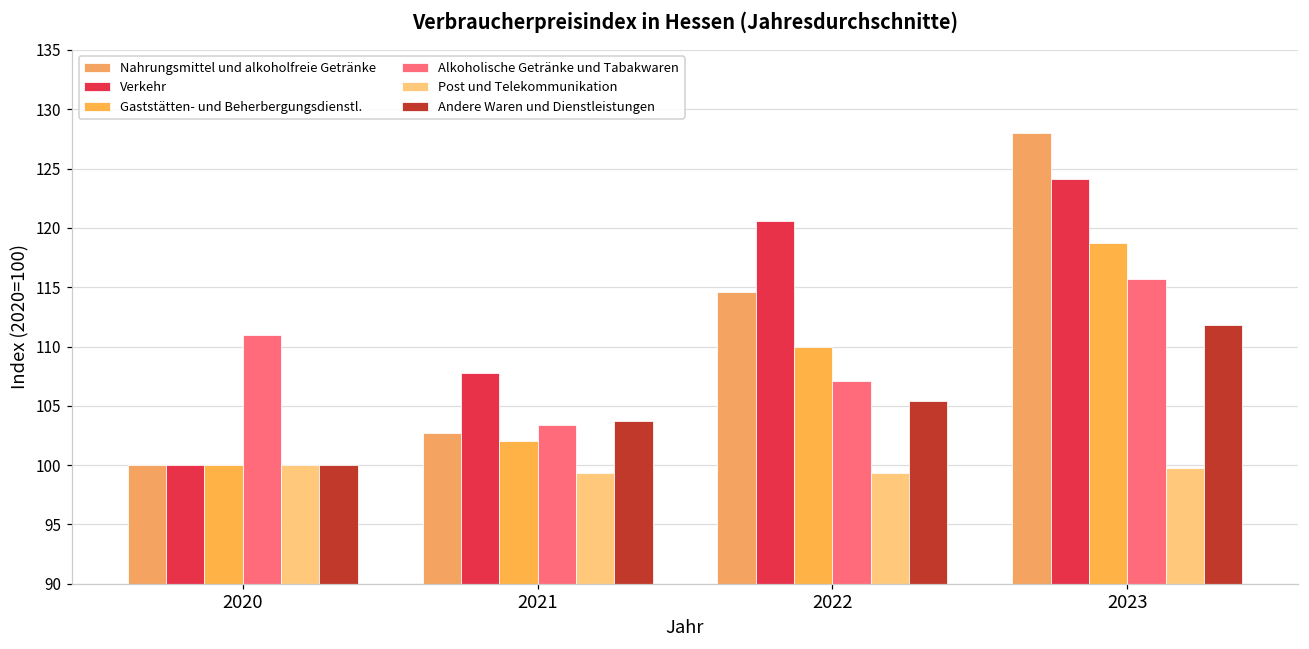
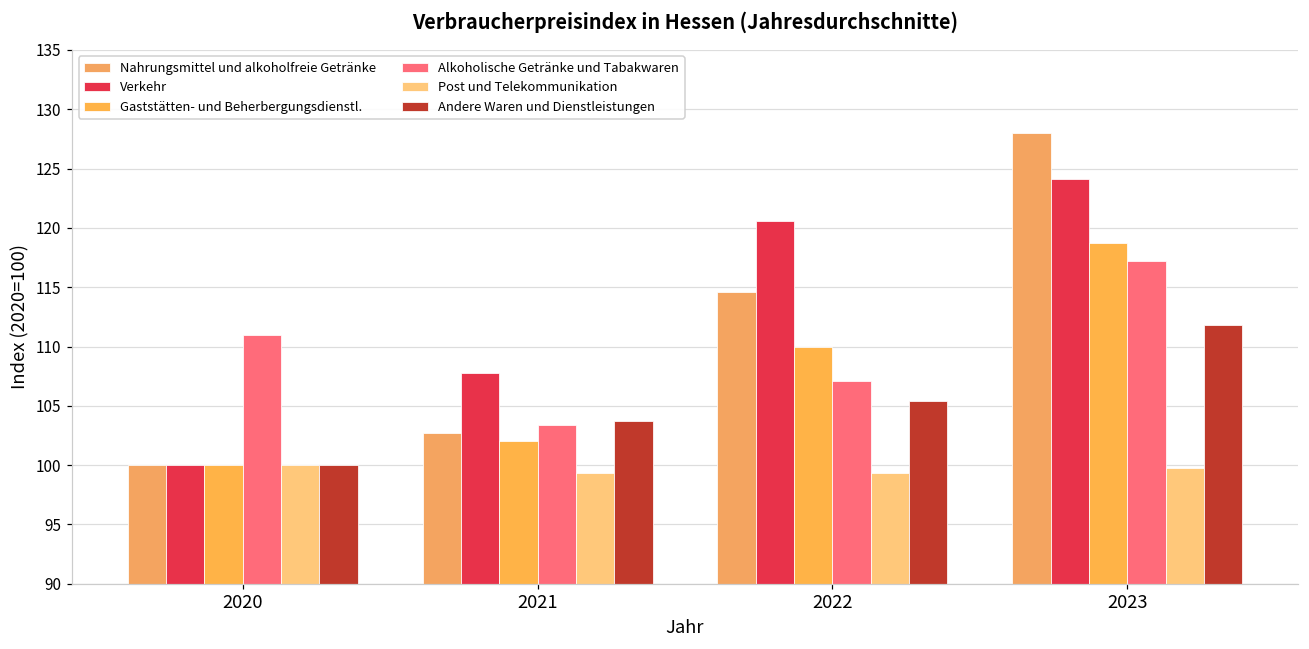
Alkoholische Getränke und Tabakwaren, 2023: 115.7 -> 117.2
